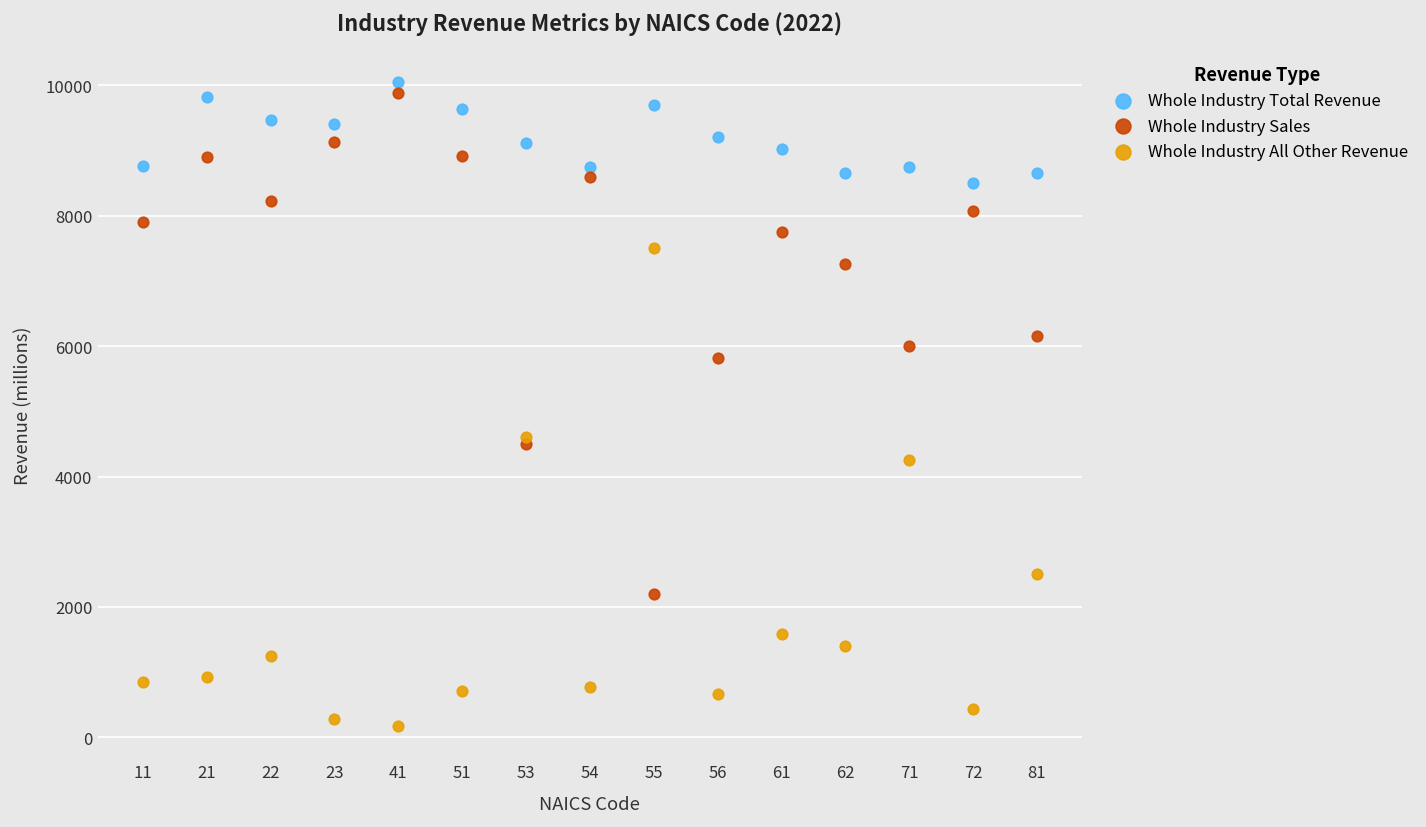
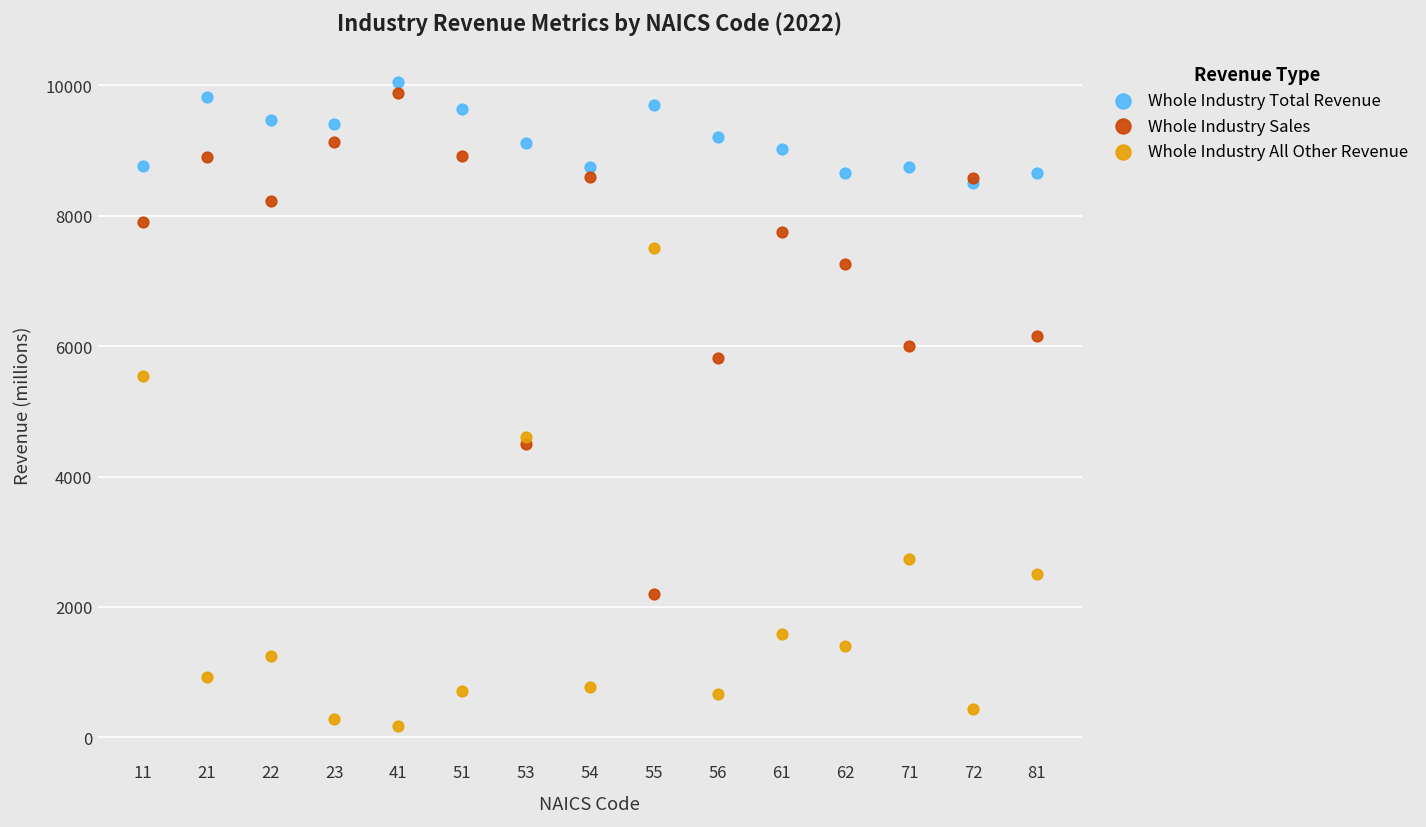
Whole Industry All Other Revenue, 11: 900 -> 5500
Whole Industry All Other Revenue, 71: 4200 -> 2700
Whole Industry Sales, 72: 8100 -> 8600
